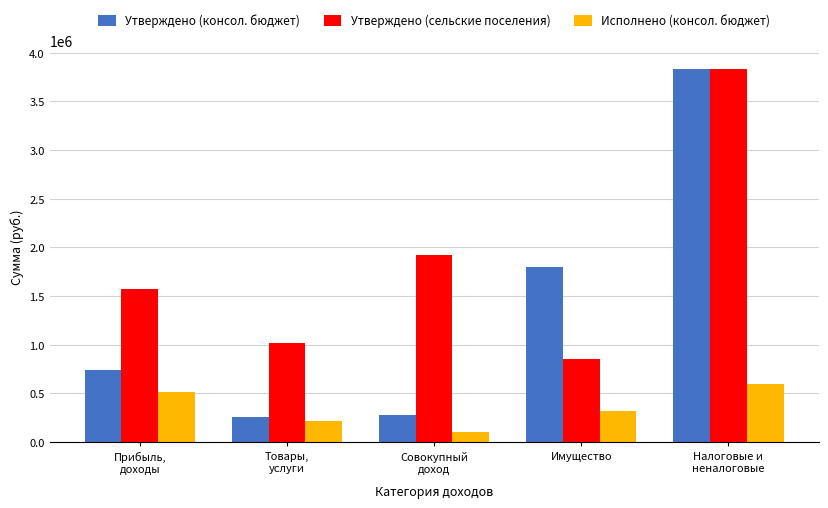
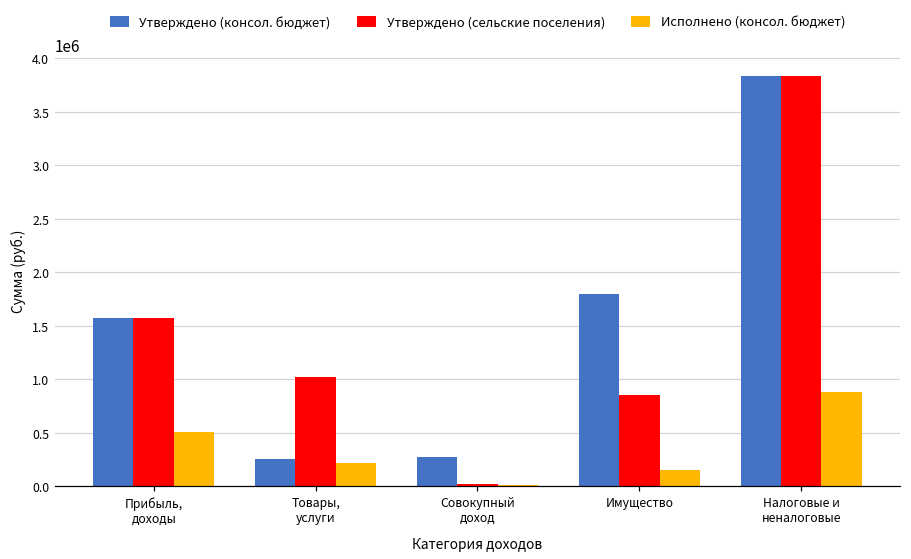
Утверждено (консол. бюджет), Прибыль, доходы: 700000 -> 1600000
Утверждено (сельские поселения), Совокупный доход: 1900000 -> 0
Исполнено (консол. бюджет), Совокупный доход: 100000 -> 0
Исполнено (консол. бюджет), Имущество: 300000 -> 200000
Исполнено (консол. бюджет), Налоговые и неналоговые: 600000 -> 900000
